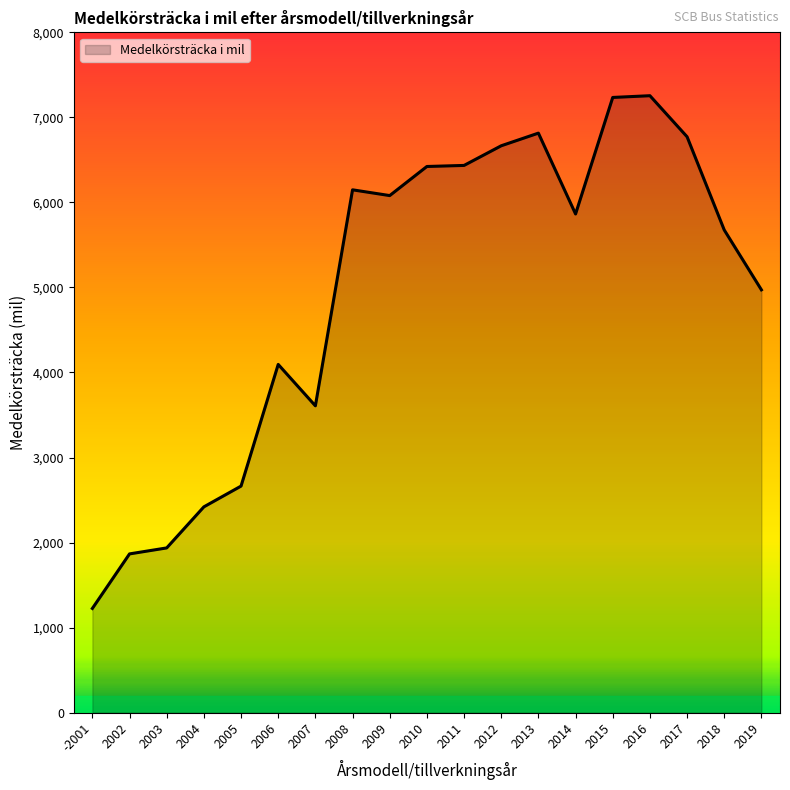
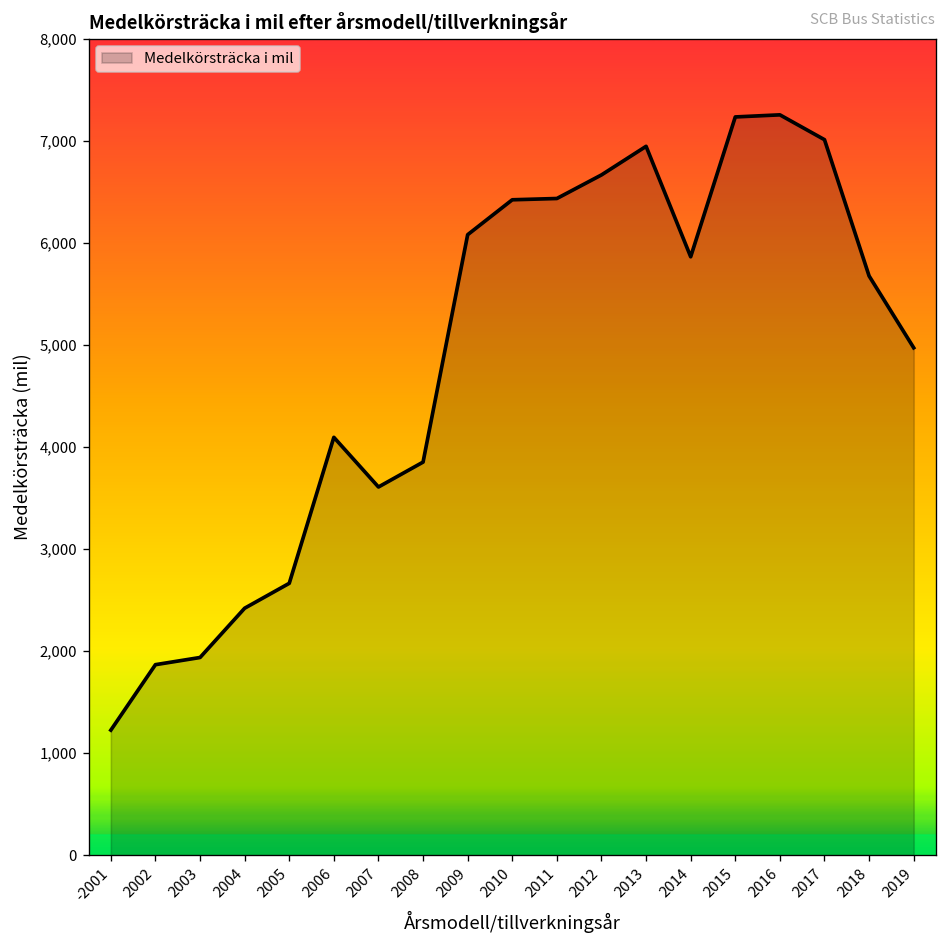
2008: 6,100 -> 3,900
2013: 6,800 -> 6,900
2017: 6,800 -> 7,000
